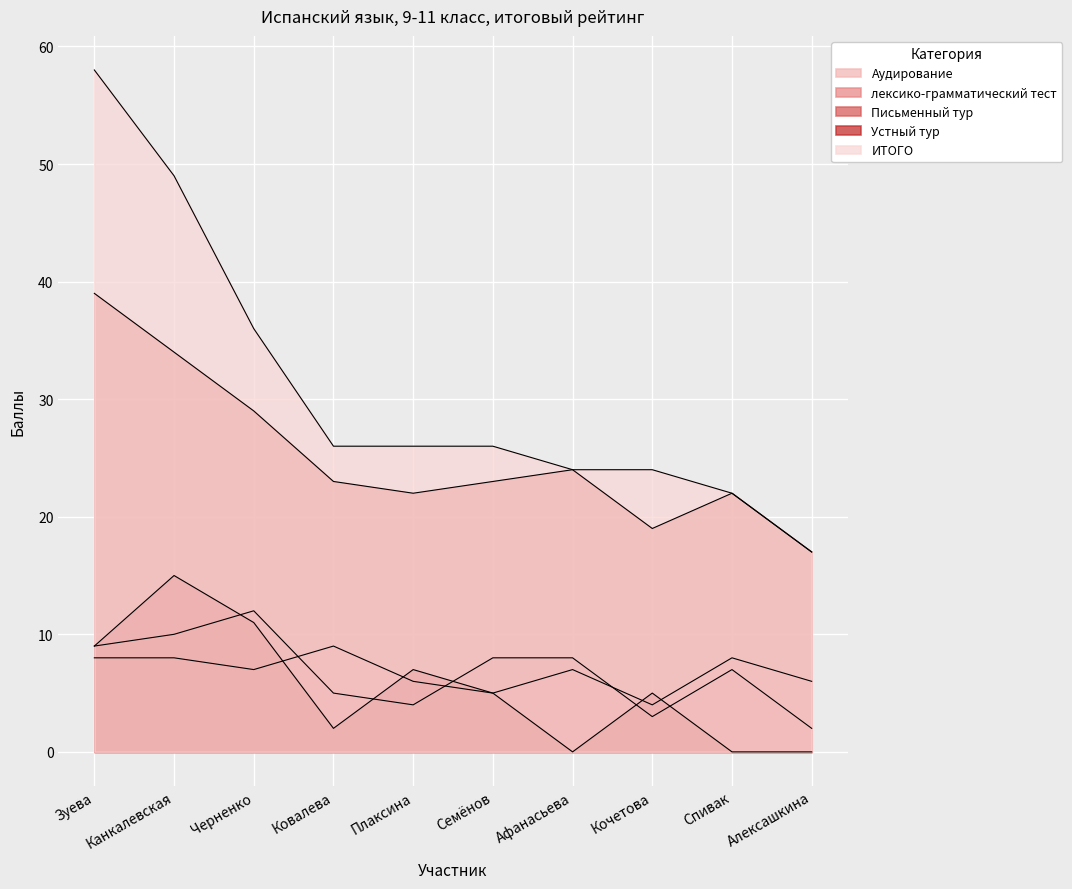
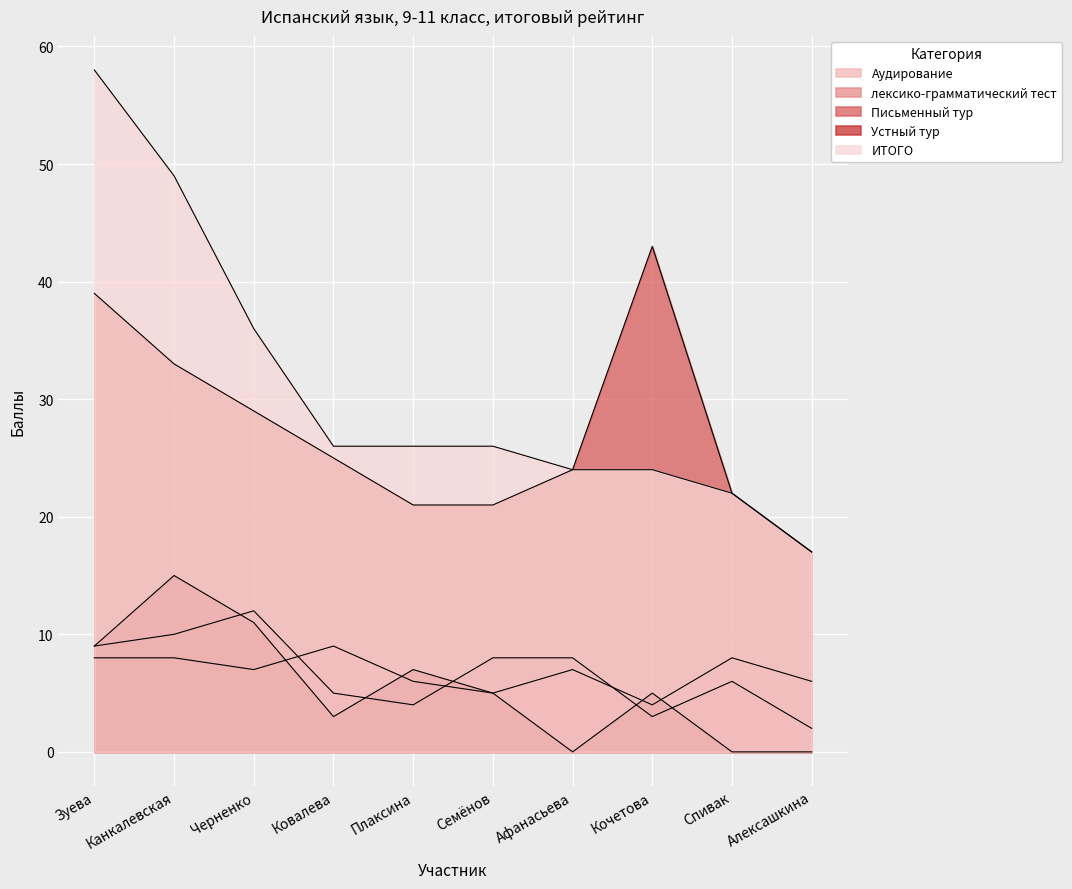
Письменный тур, Канкалевская: 34 -> 33
Письменный тур, Ковалева: 23 -> 25
Устный тур, Ковалева: 2 -> 3
Письменный тур, Плаксина: 22 -> 21
Письменный тур, Семёнов: 23 -> 21
Письменный тур, Кочетова: 19 -> 43
лексико-грамматический тест, Спивак: 7 -> 6
